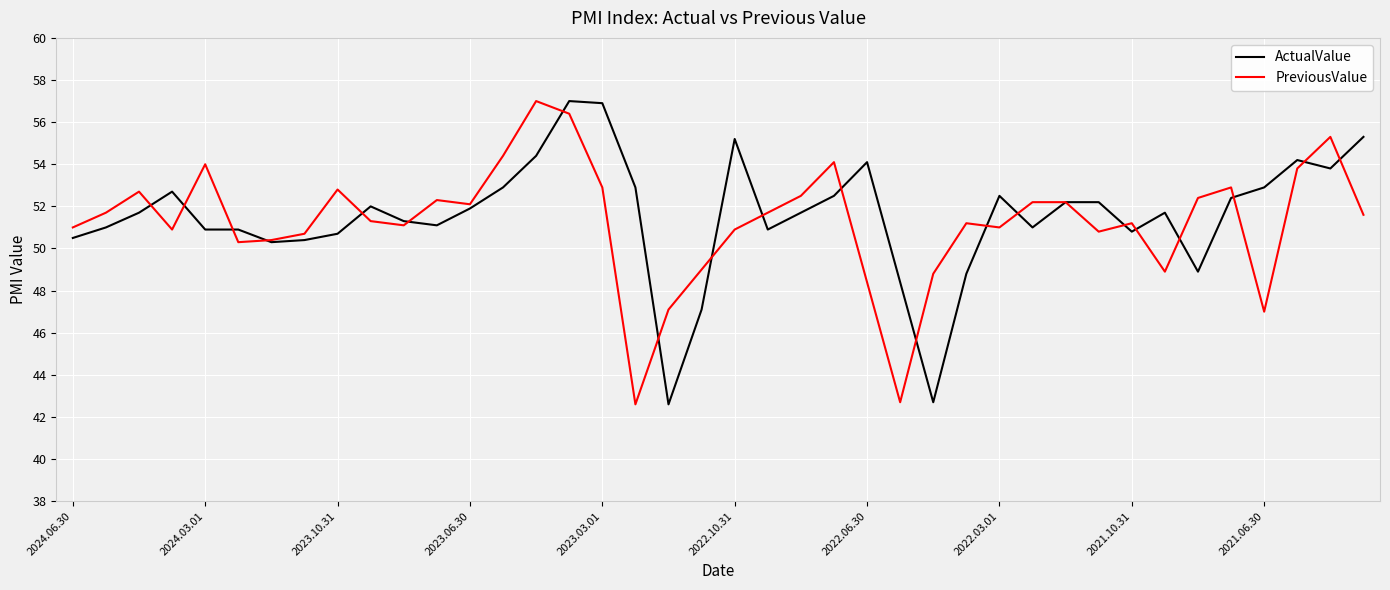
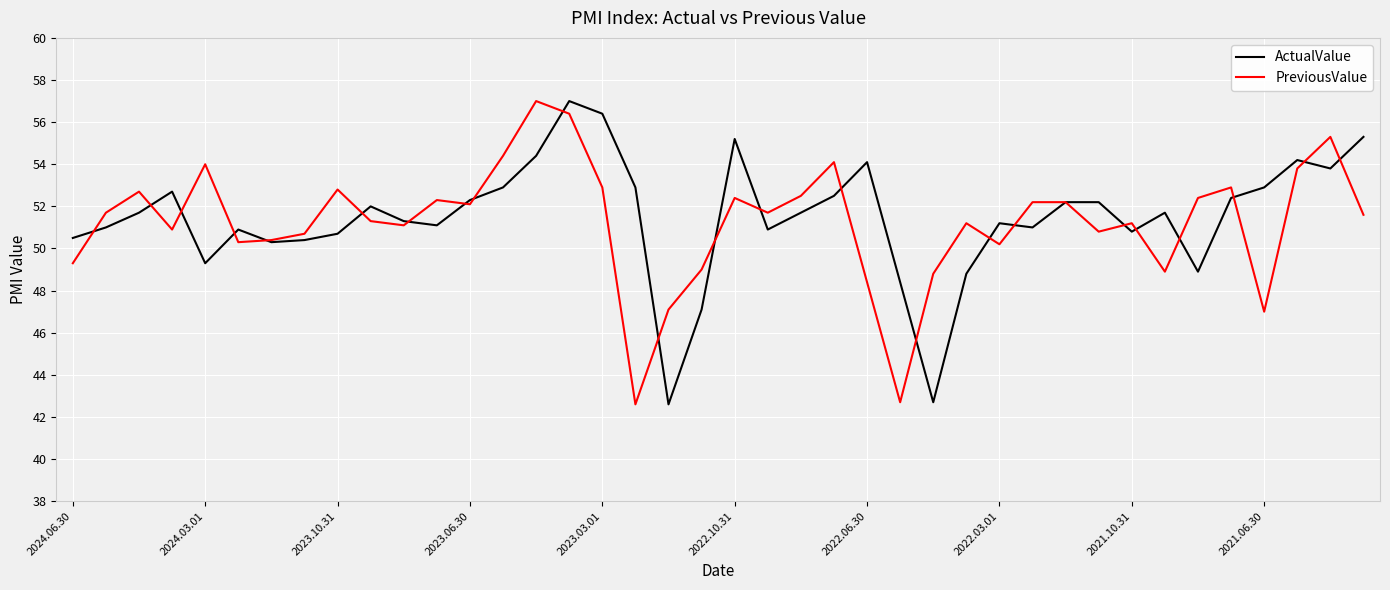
PreviousValue, 2024.06.30: 51.0 -> 49.3
ActualValue, 2024.03.01: 50.9 -> 49.3
ActualValue, 2023.06.30: 51.9 -> 52.3
ActualValue, 2023.03.01: 56.9 -> 56.4
PreviousValue, 2022.10.31: 50.9 -> 52.4
ActualValue, 2022.03.01: 52.5 -> 51.2
PreviousValue, 2022.03.01: 51.0 -> 50.2
